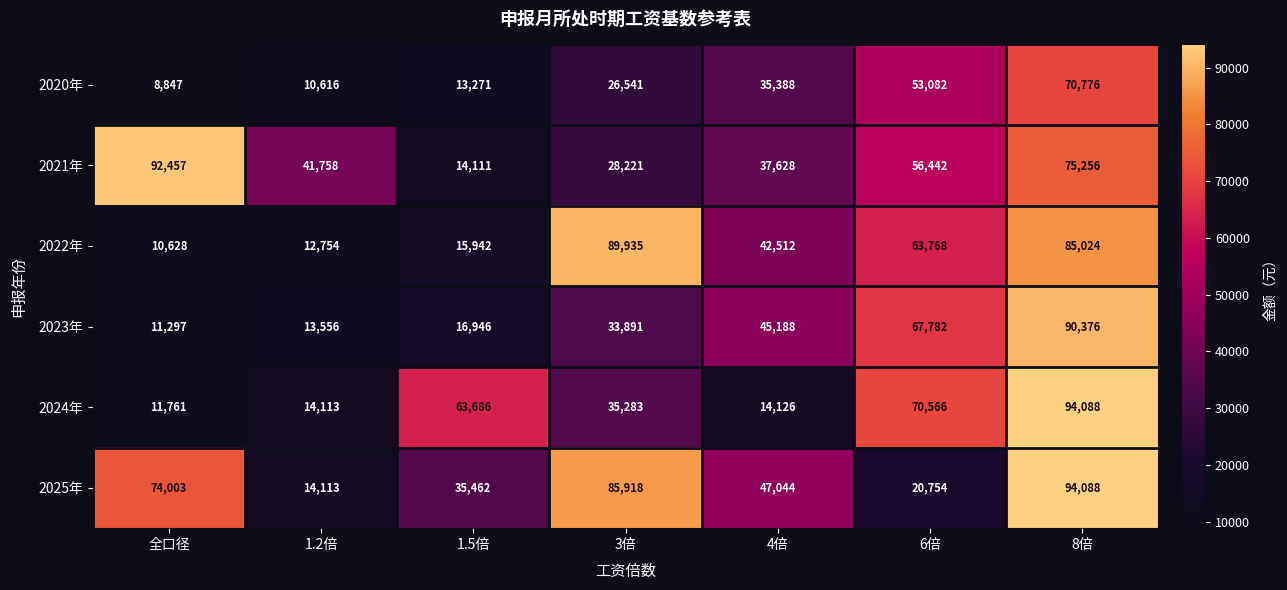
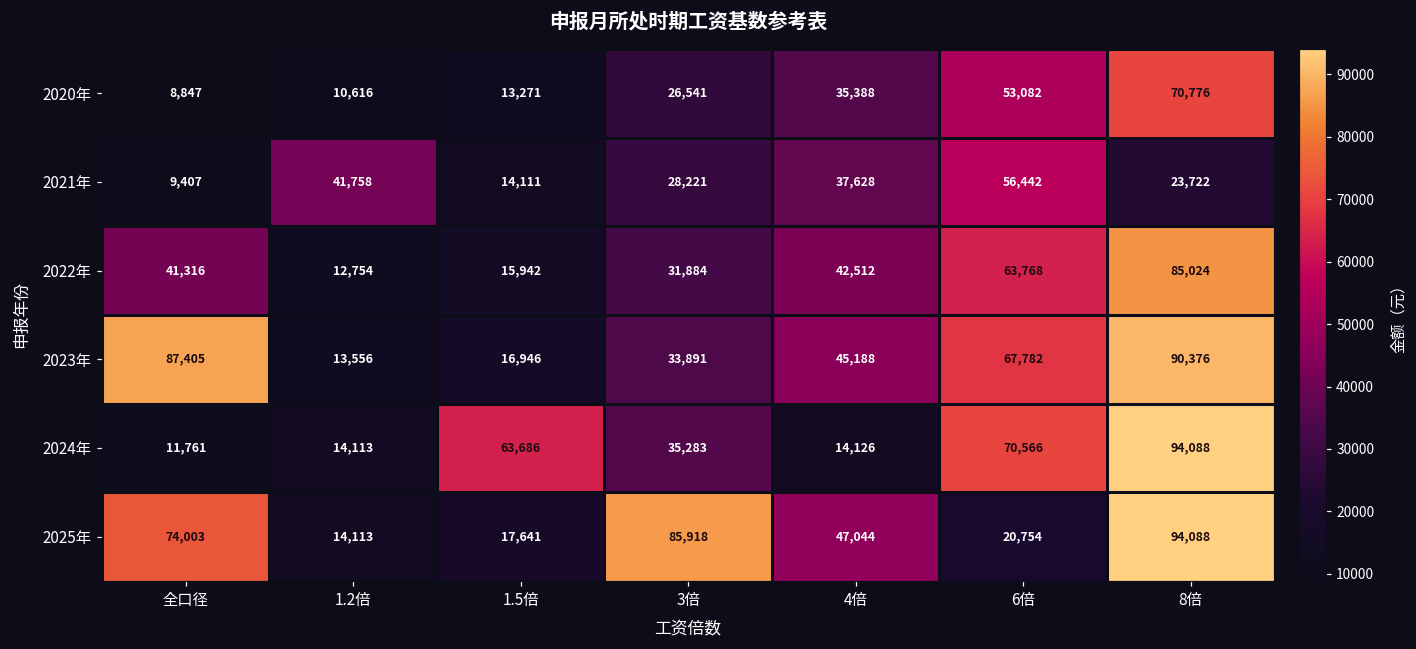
2021年, 全口径: 92,457 -> 9,407
2021年, 8倍: 75,256 -> 23,722
2022年, 全口径: 10,628 -> 41,316
2022年, 3倍: 89,935 -> 31,884
2023年, 全口径: 11,297 -> 87,405
2025年, 1.5倍: 35,462 -> 17,641
